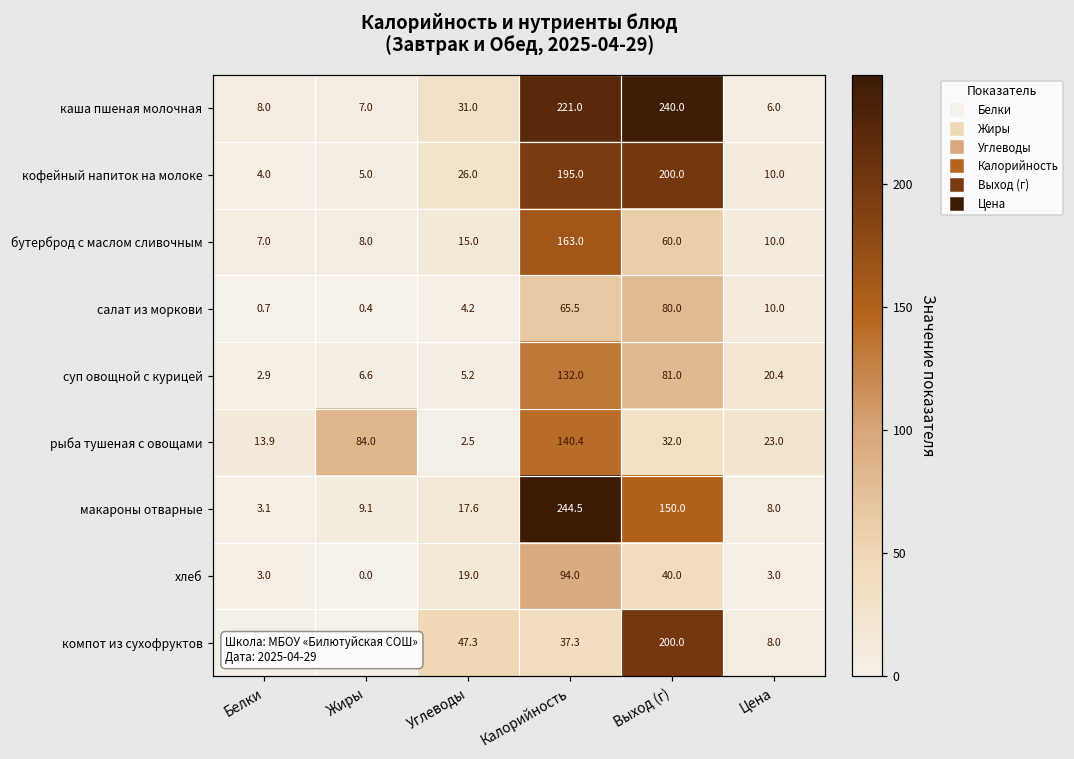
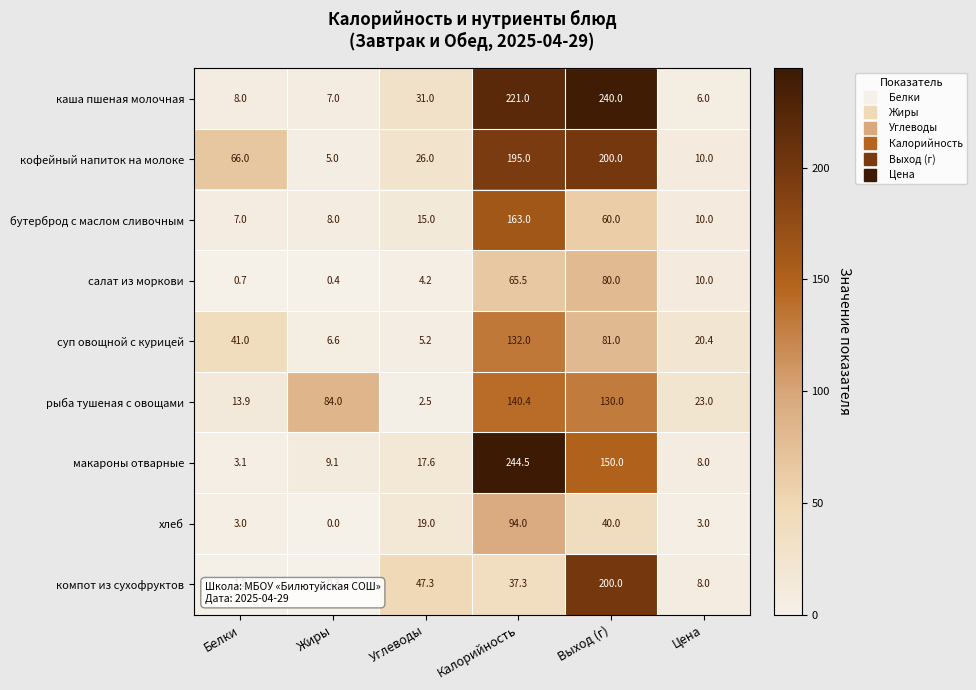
кофейный напиток на молоке, Белки: 4.0 -> 66.0
суп овощной с курицей, Белки: 2.9 -> 41.0
рыба тушеная с овощами, Выход (г): 32.0 -> 130.0
